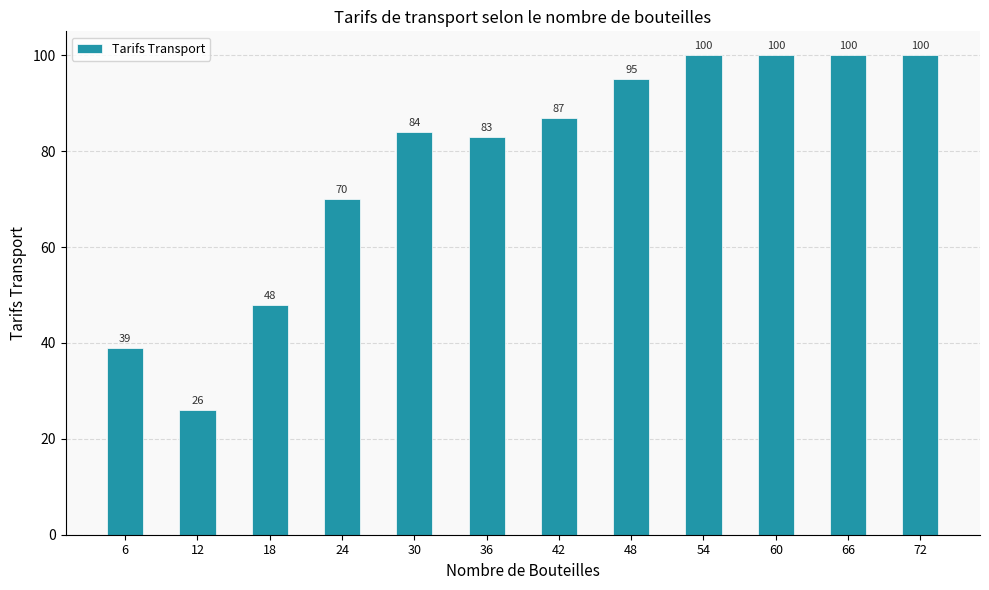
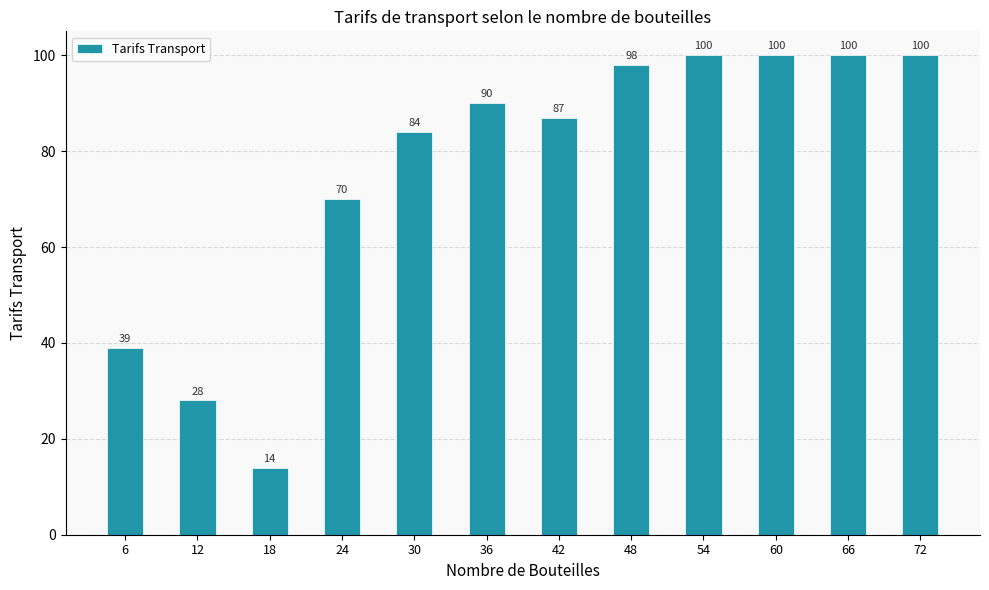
12: 26 -> 28
18: 48 -> 14
36: 83 -> 90
48: 95 -> 98
